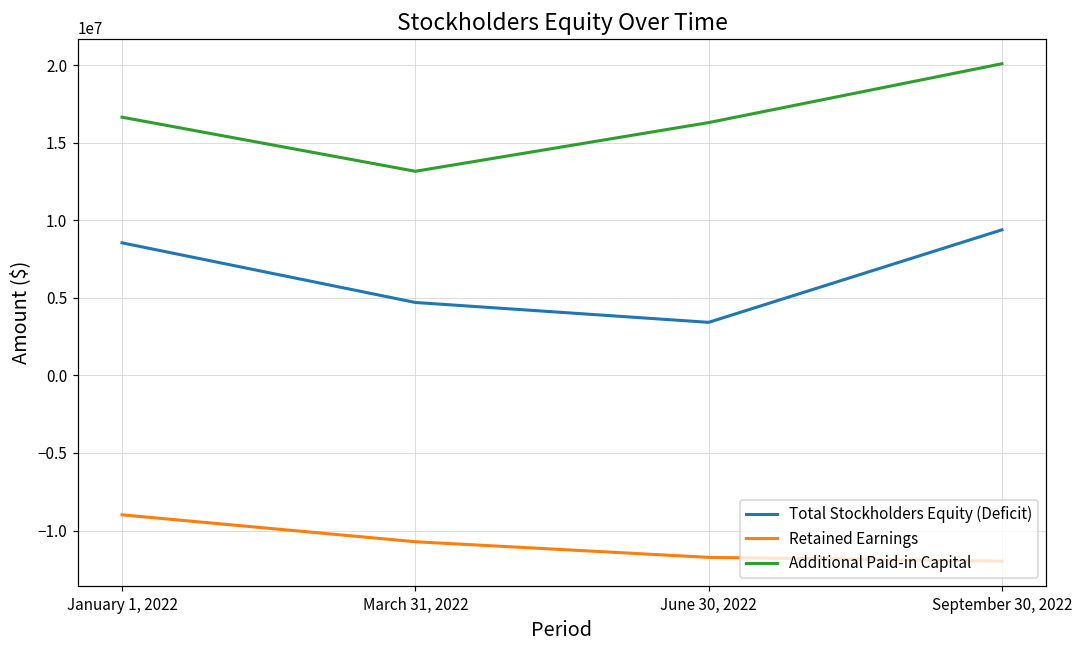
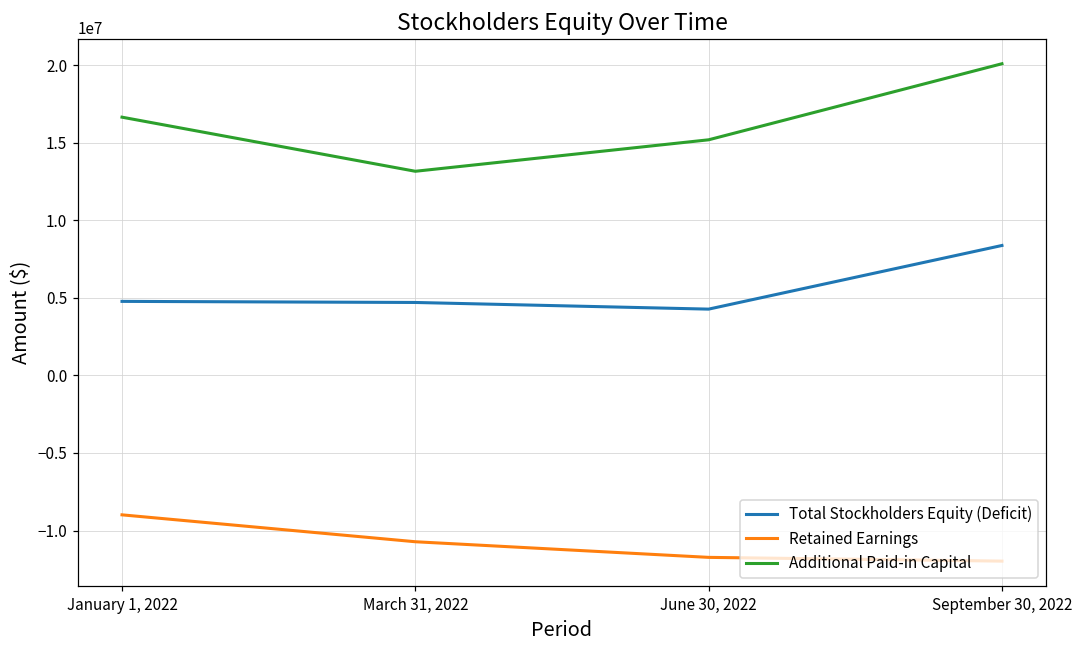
Total Stockholders Equity (Deficit), January 1, 2022: 8500000 -> 4800000
Total Stockholders Equity (Deficit), June 30, 2022: 3400000 -> 4300000
Additional Paid-in Capital, June 30, 2022: 16300000 -> 15200000
Total Stockholders Equity (Deficit), September 30, 2022: 9400000 -> 8400000
